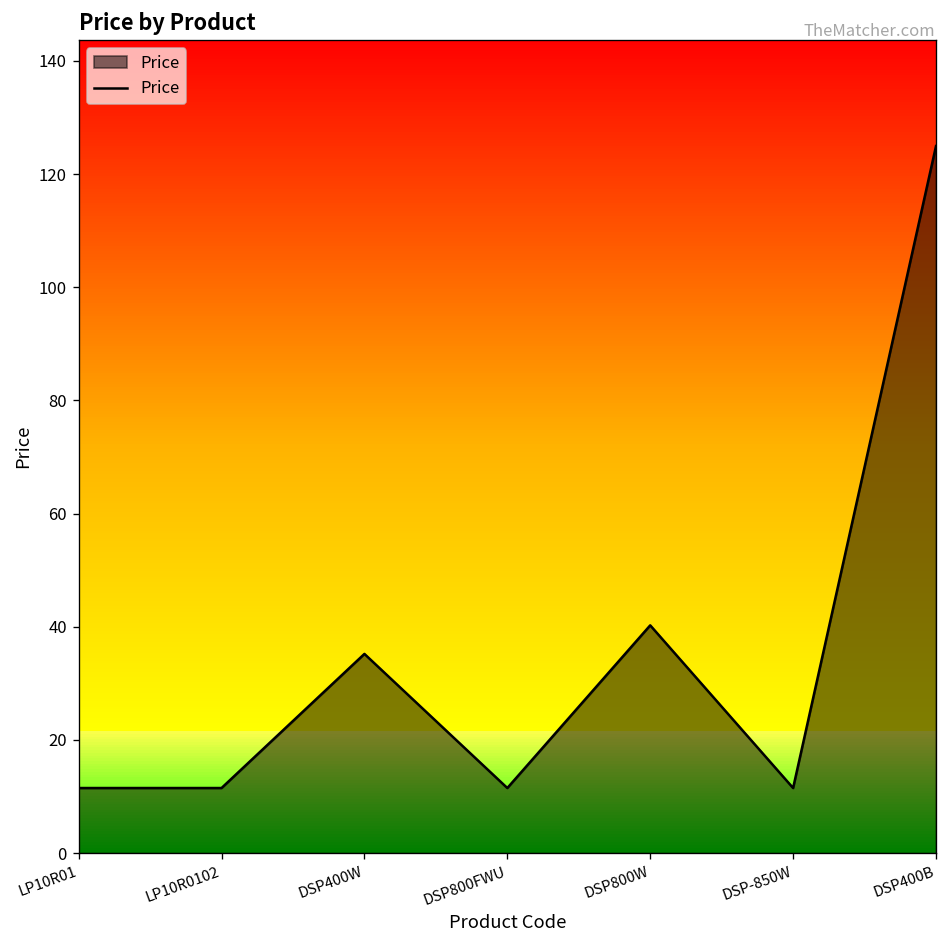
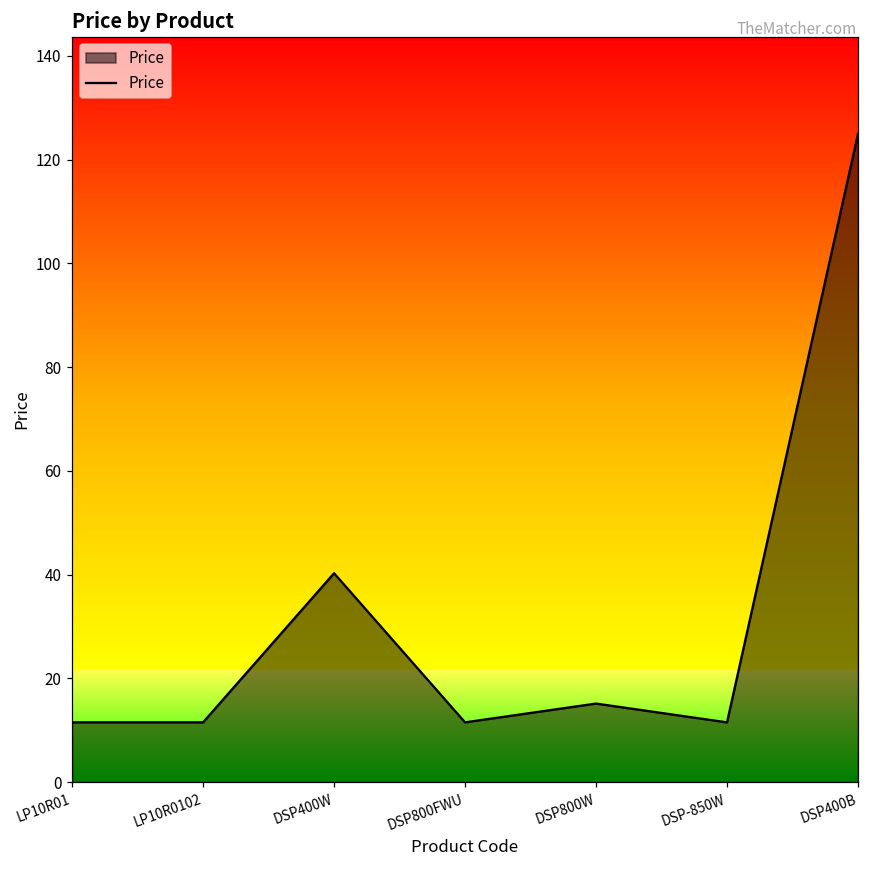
DSP400W: 35 -> 40
DSP800W: 40 -> 15
